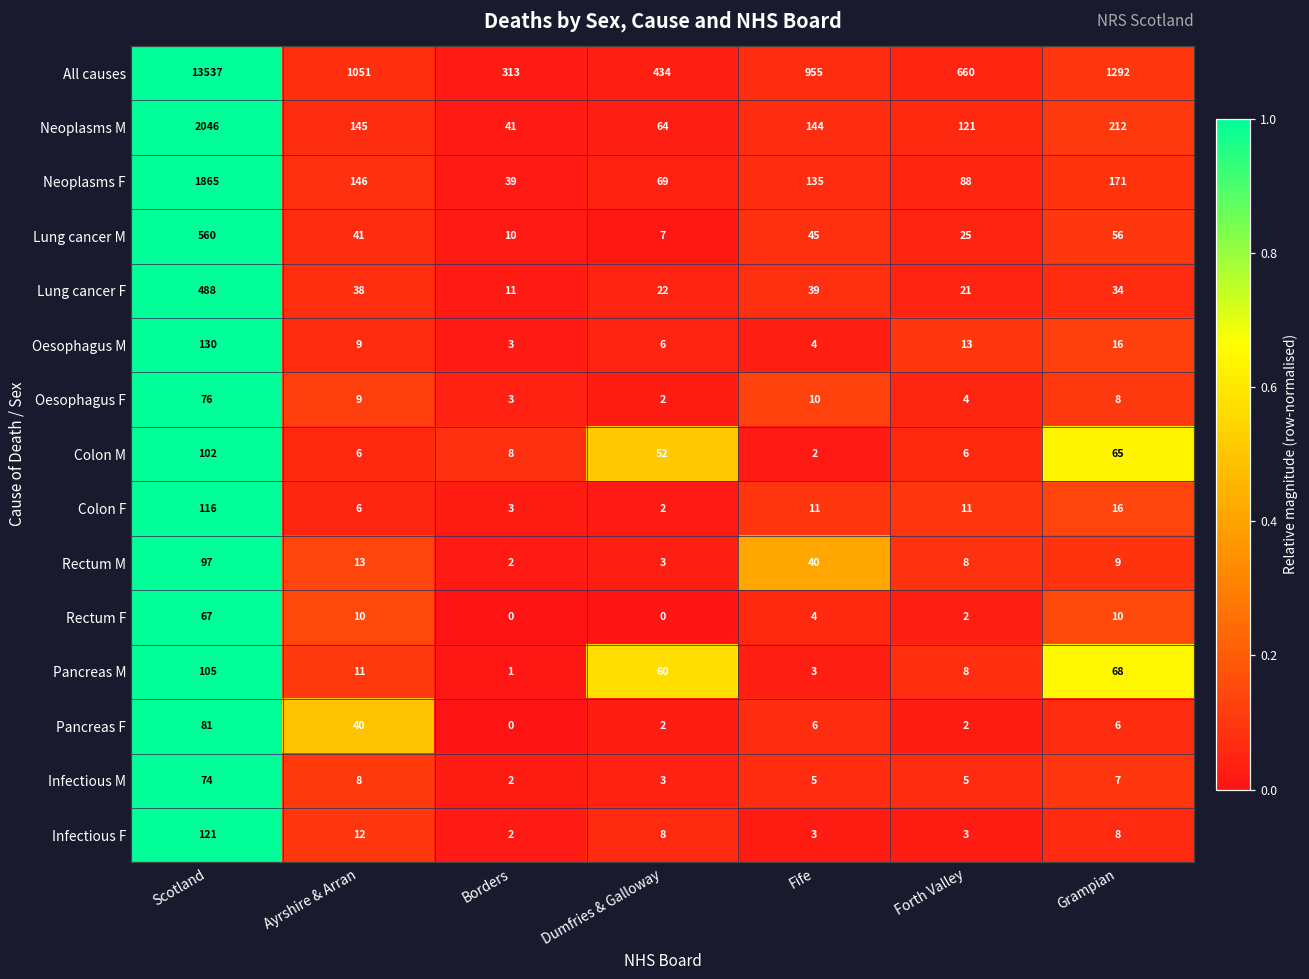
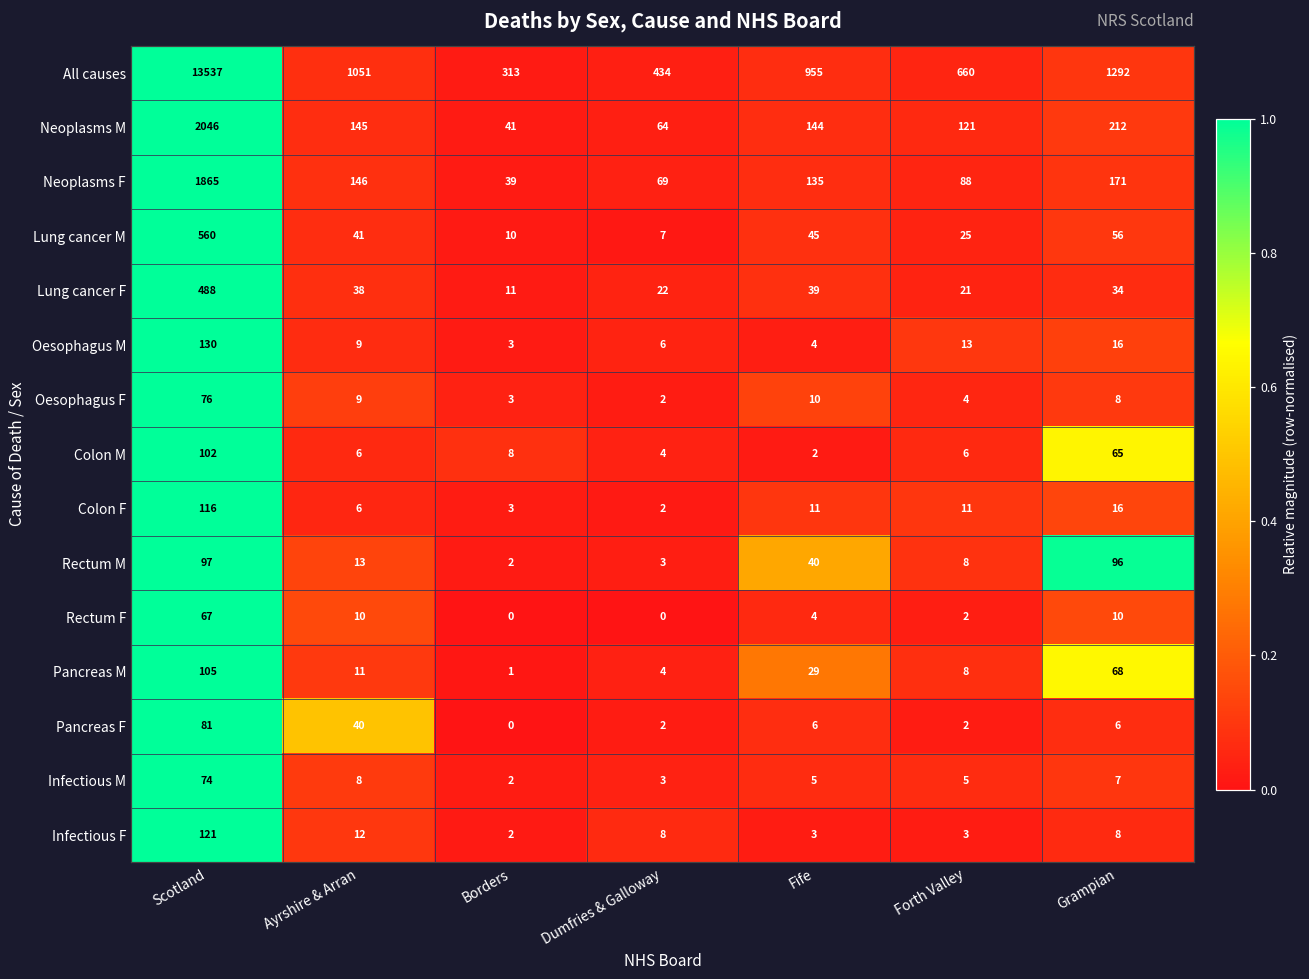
Colon M, Dumfries & Galloway: 52 -> 4
Rectum M, Grampian: 9 -> 96
Pancreas M, Dumfries & Galloway: 60 -> 4
Pancreas M, Fife: 3 -> 29
